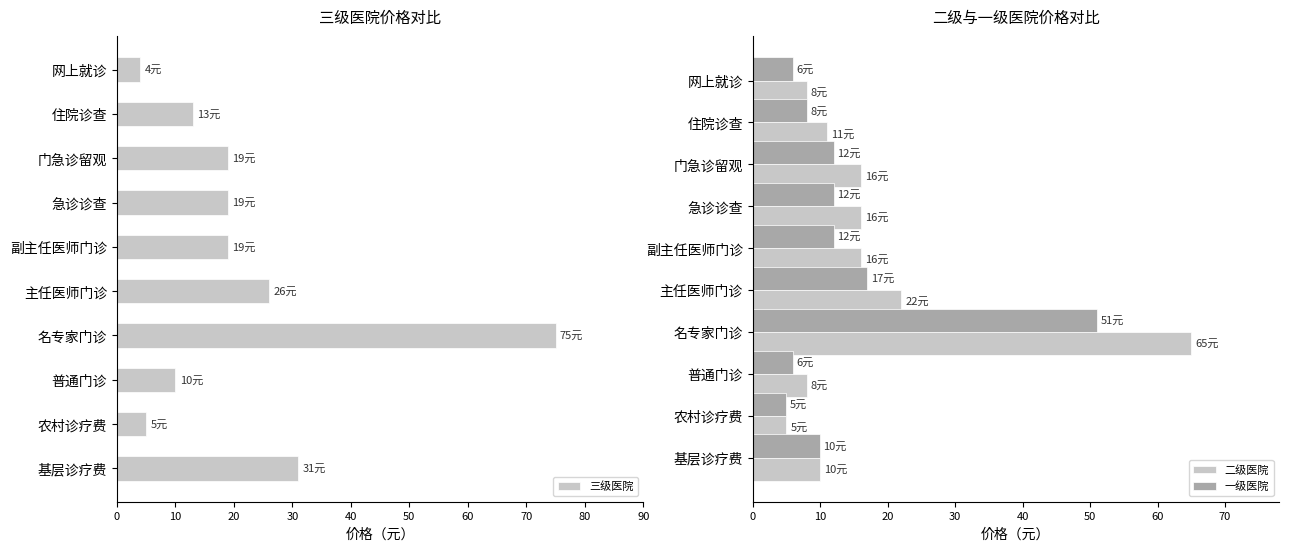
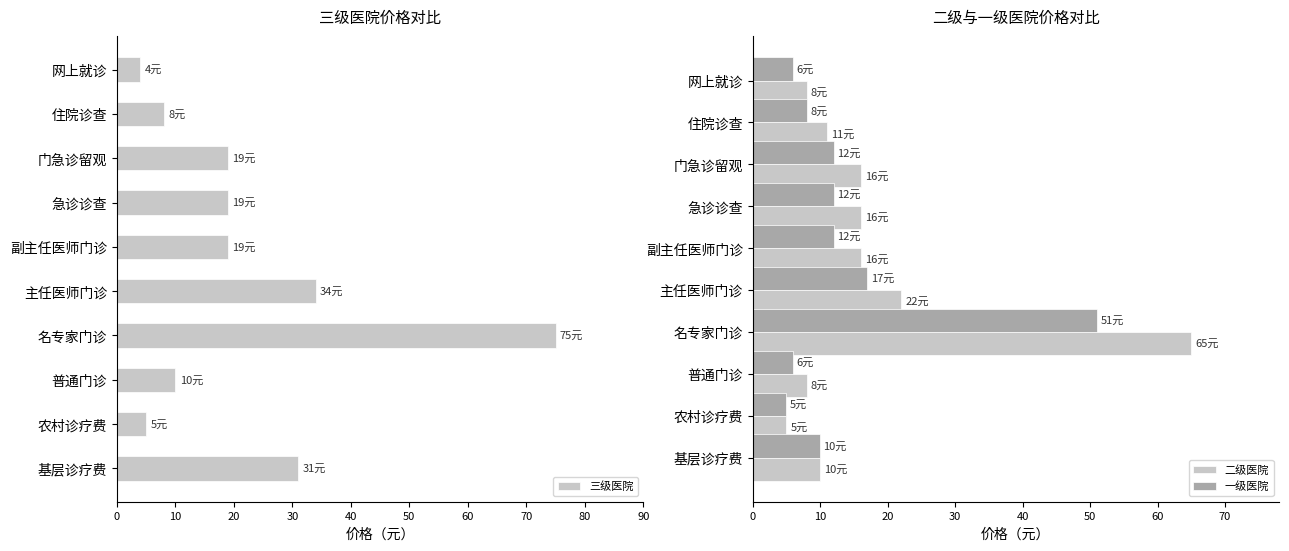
三级医院价格对比, 住院诊查: 13元 -> 8元
三级医院价格对比, 主任医师门诊: 26元 -> 34元
